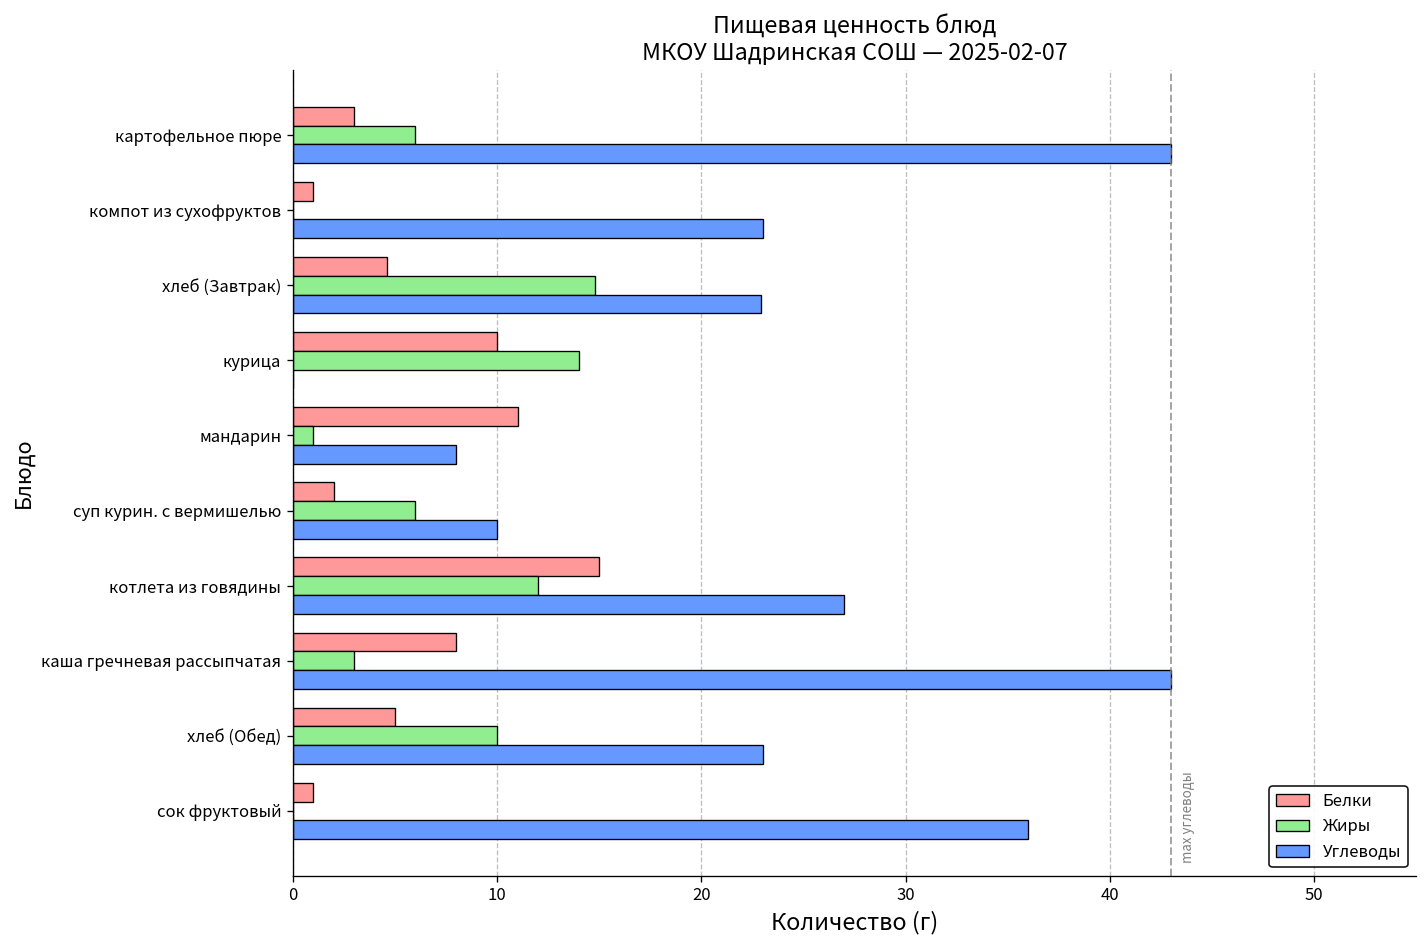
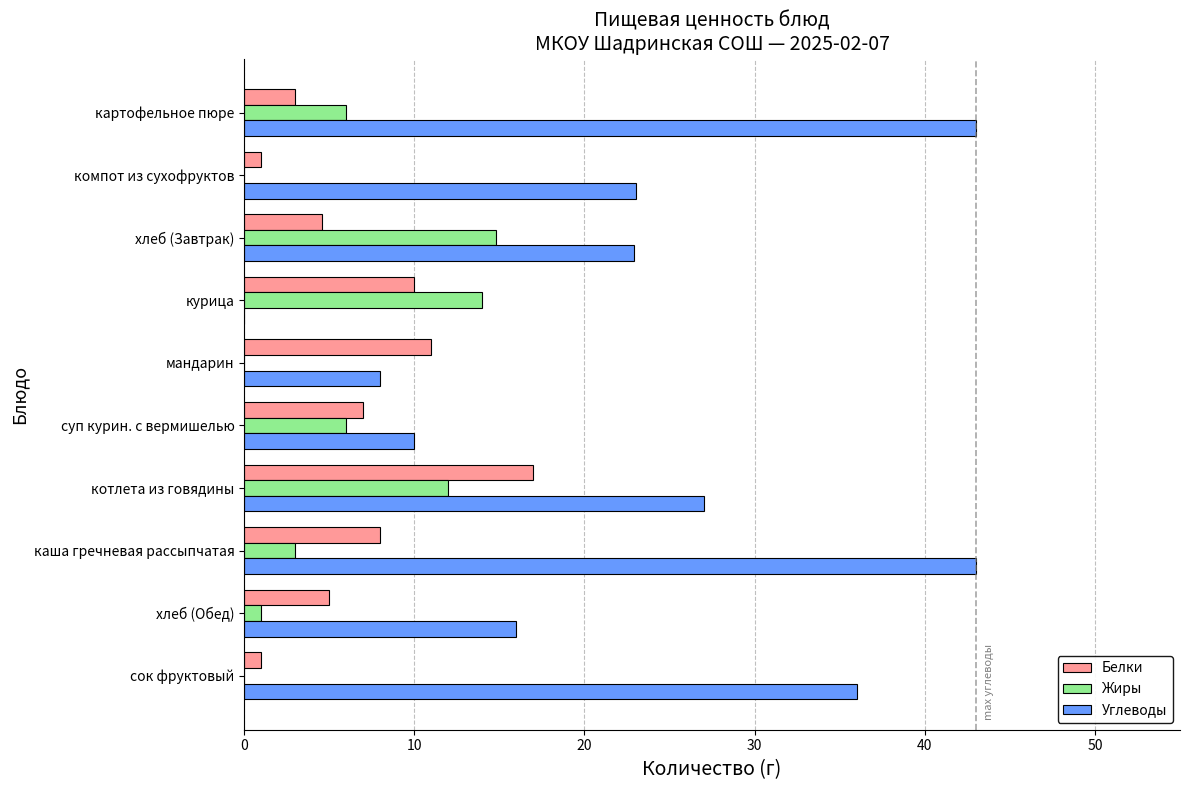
Жиры, мандарин: 1 -> 0
Белки, суп курин. с вермишелью: 2 -> 7
Белки, котлета из говядины: 15 -> 17
Жиры, хлеб (Обед): 10 -> 1
Углеводы, хлеб (Обед): 23 -> 16
